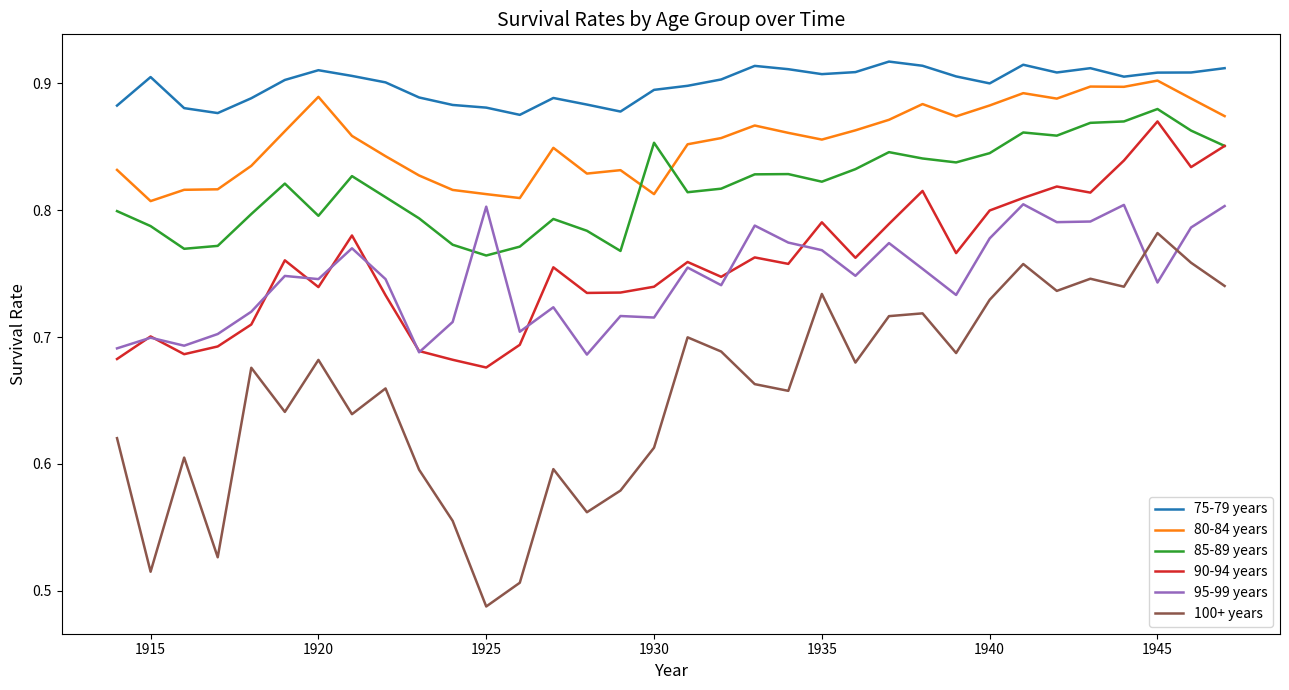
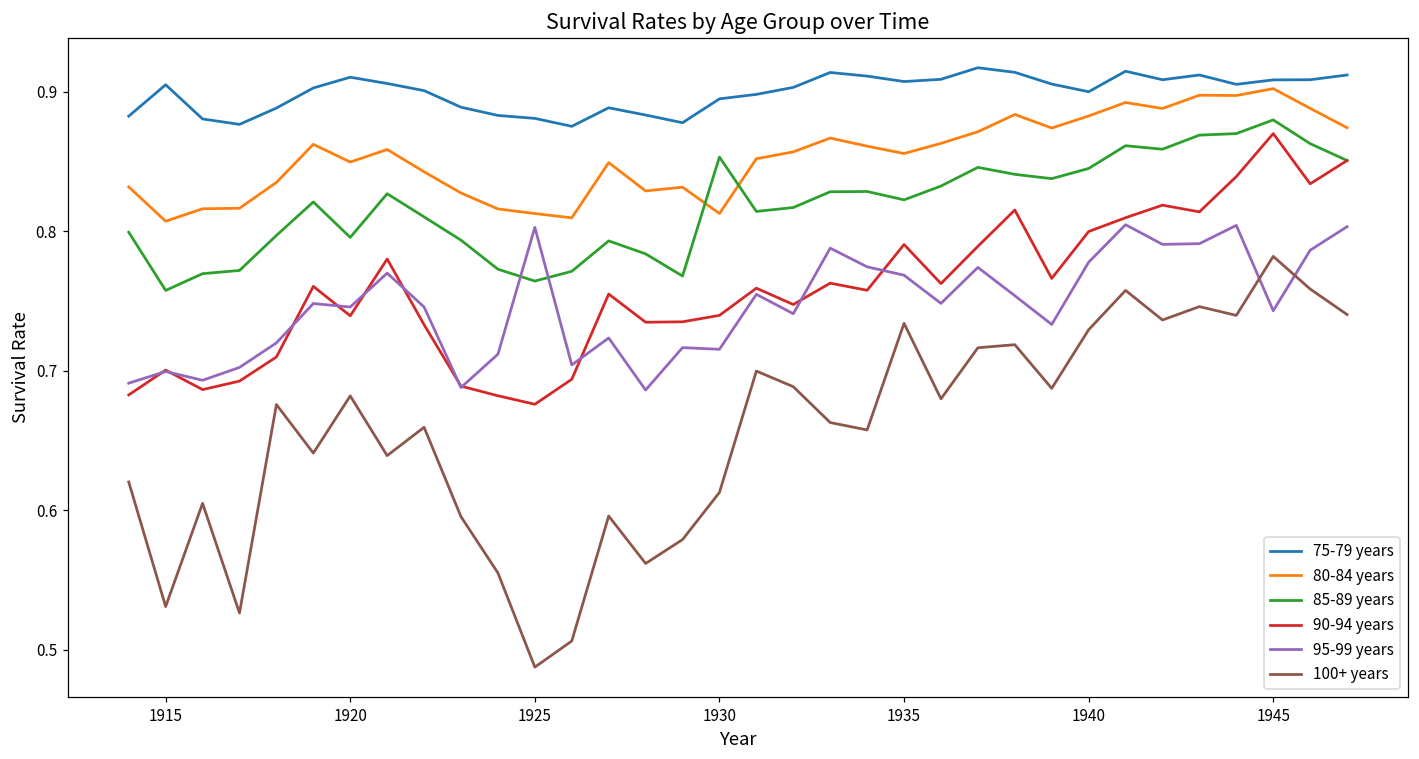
85-89 years, 1915: 0.788 -> 0.758
100+ years, 1915: 0.515 -> 0.531
80-84 years, 1920: 0.889 -> 0.850
